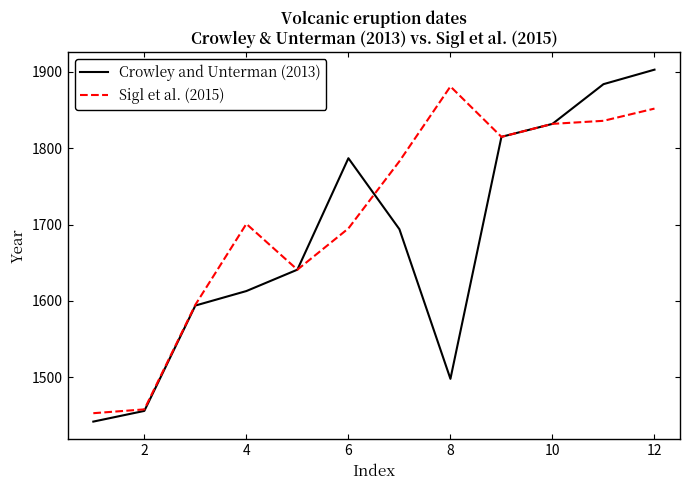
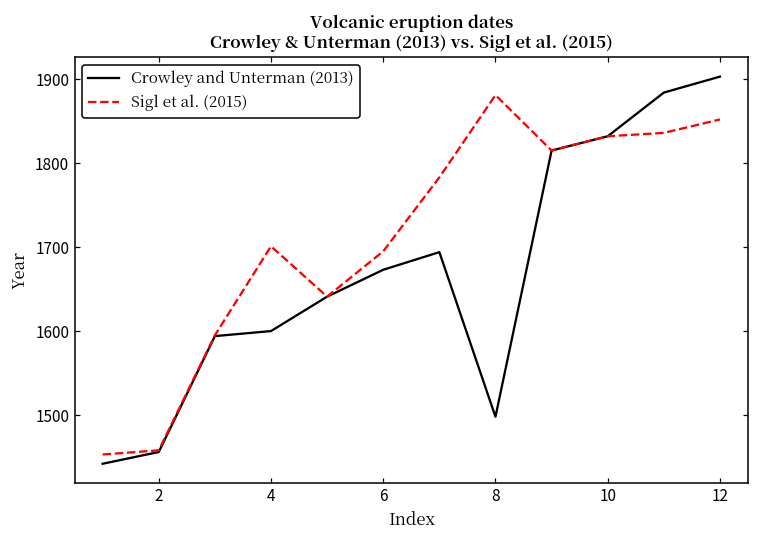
Crowley and Unterman (2013), 4: 1610 -> 1600
Crowley and Unterman (2013), 6: 1790 -> 1670
